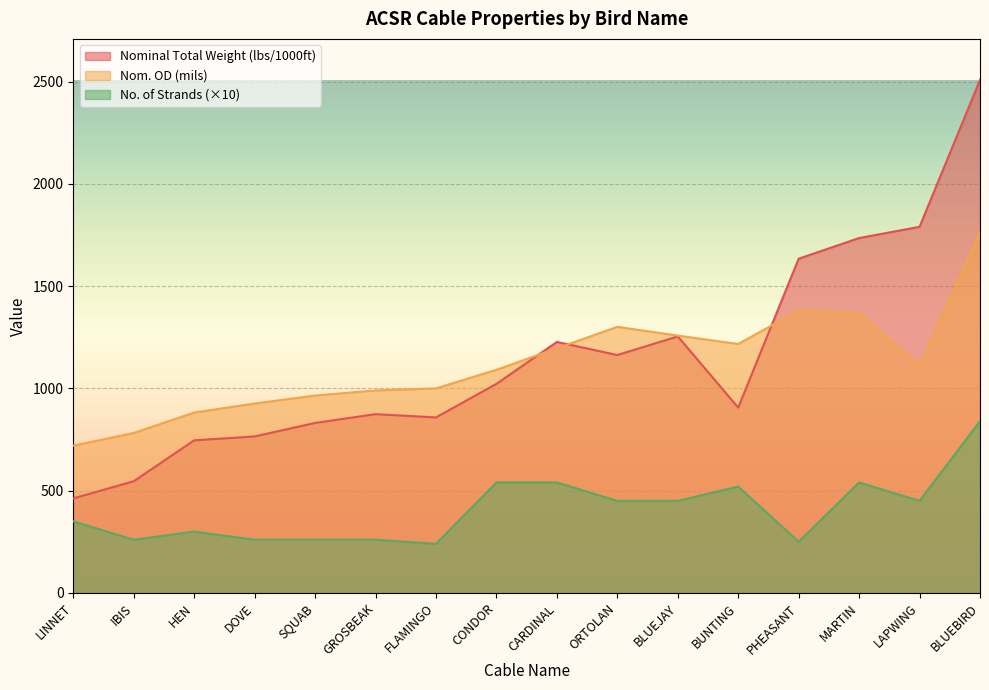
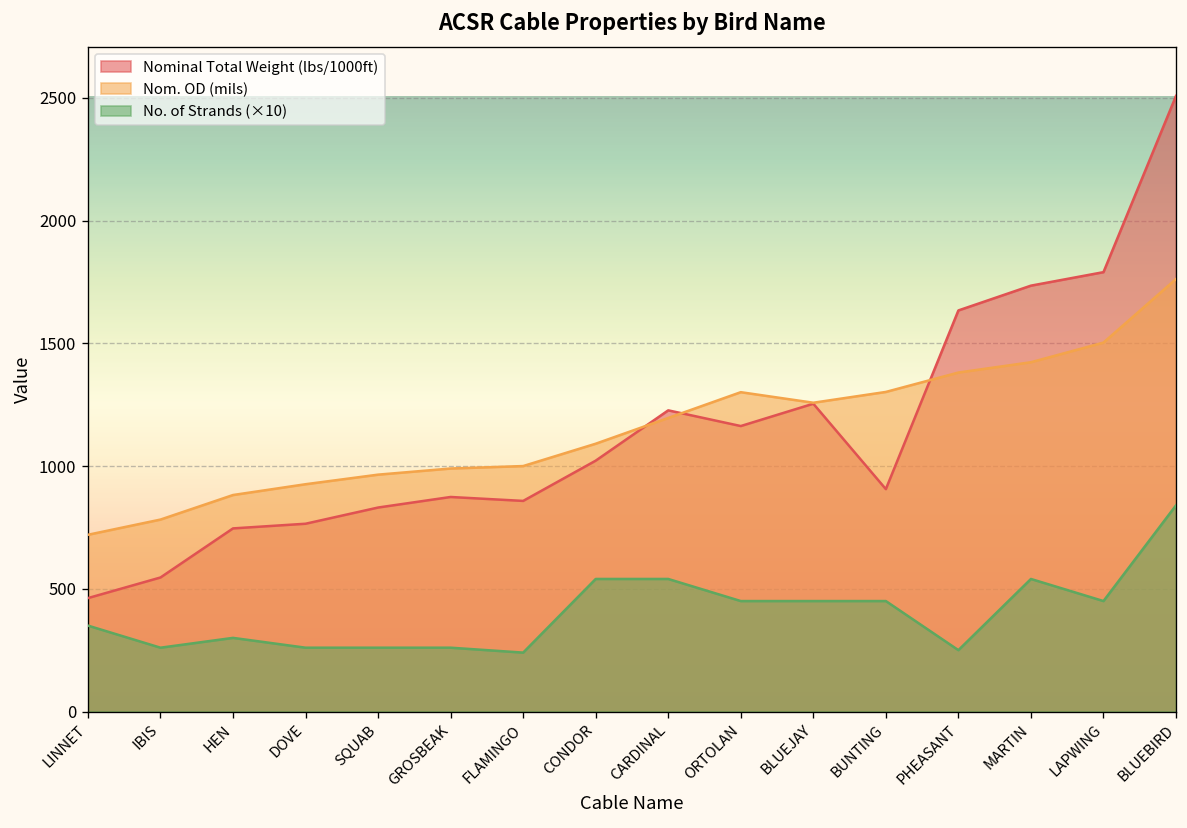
Nom. OD (mils), BUNTING: 1220 -> 1300
No. of Strands (×10), BUNTING: 520 -> 450
Nom. OD (mils), MARTIN: 1370 -> 1420
Nom. OD (mils), LAPWING: 1110 -> 1500
